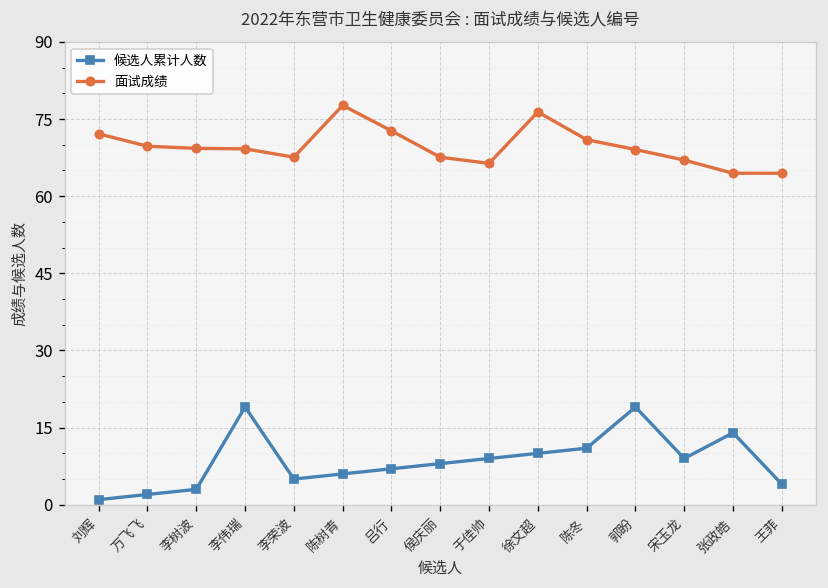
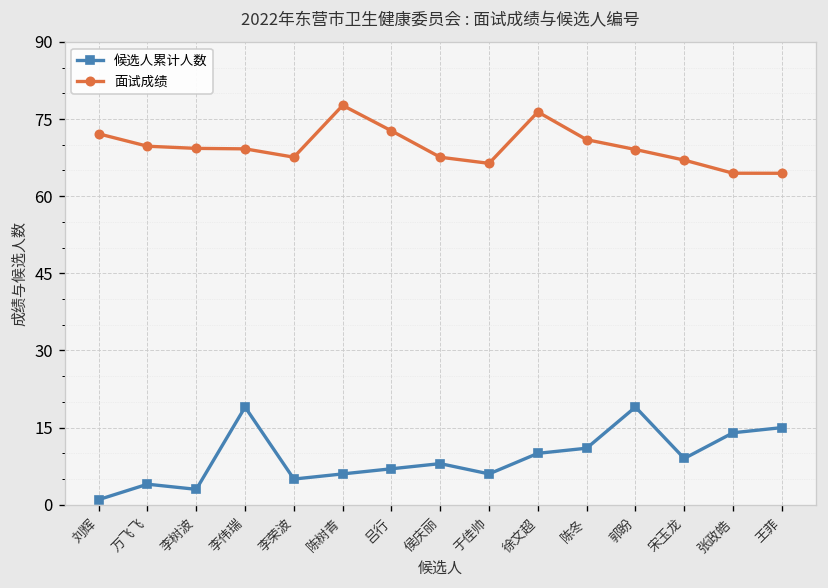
候选人累计人数, 万飞飞: 2 -> 4
候选人累计人数, 于佳帅: 9 -> 6
候选人累计人数, 王菲: 4 -> 15
